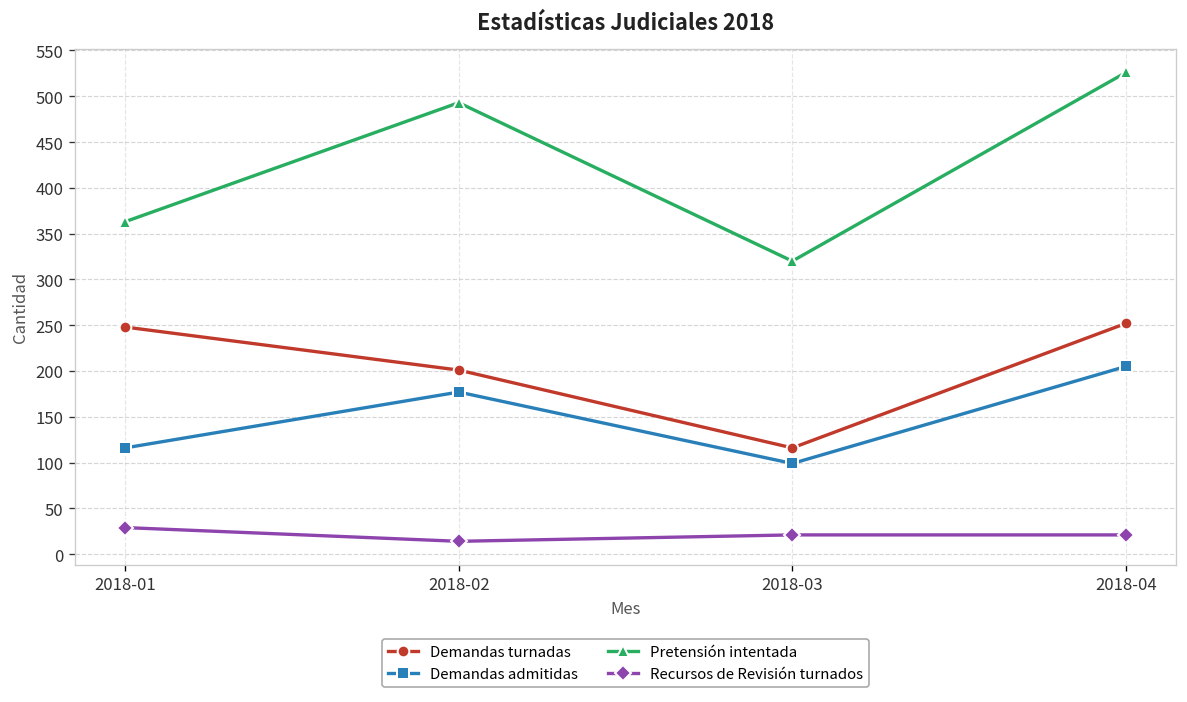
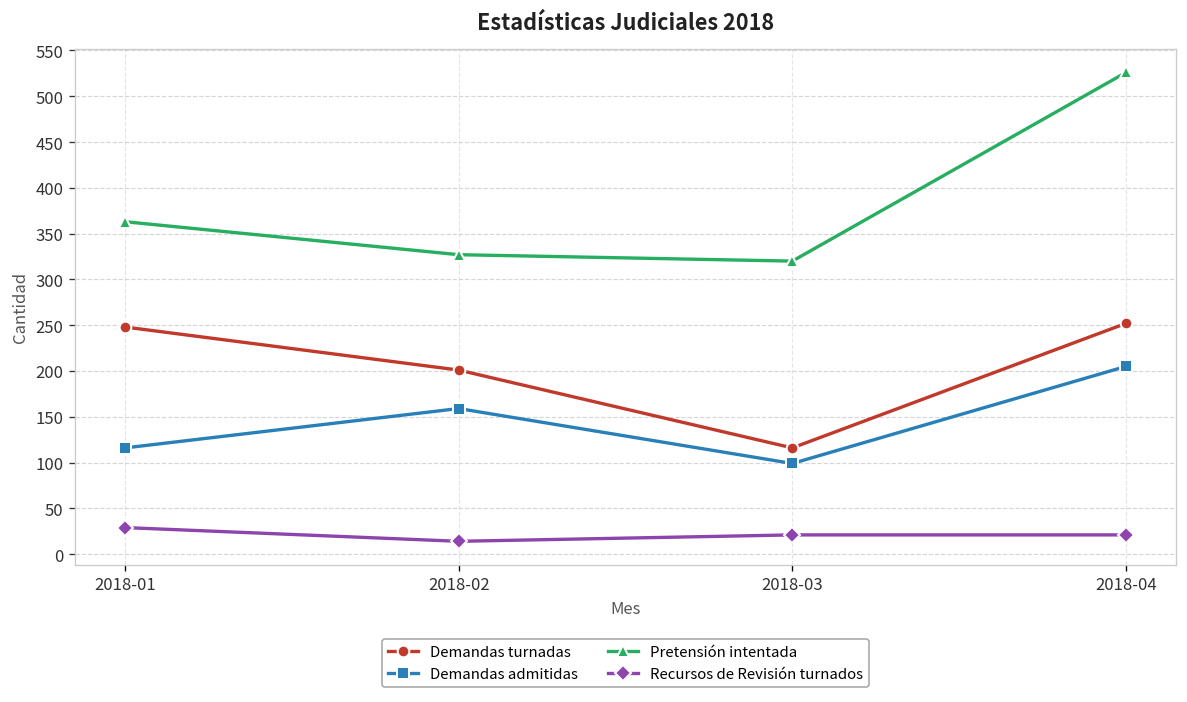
Demandas admitidas, 2018-02: 180 -> 160
Pretensión intentada, 2018-02: 490 -> 330
